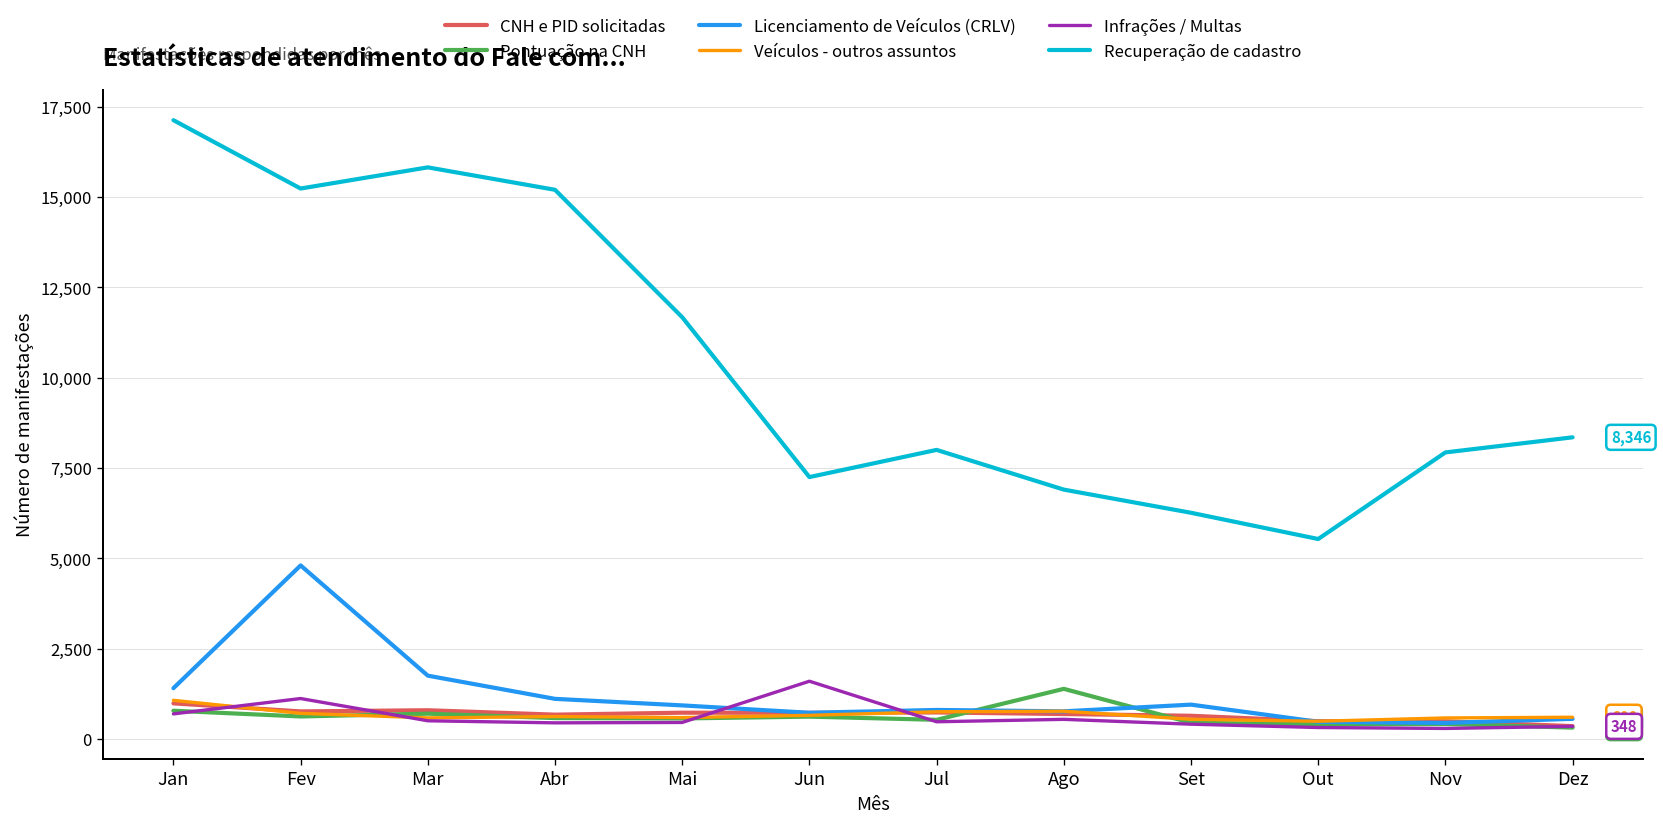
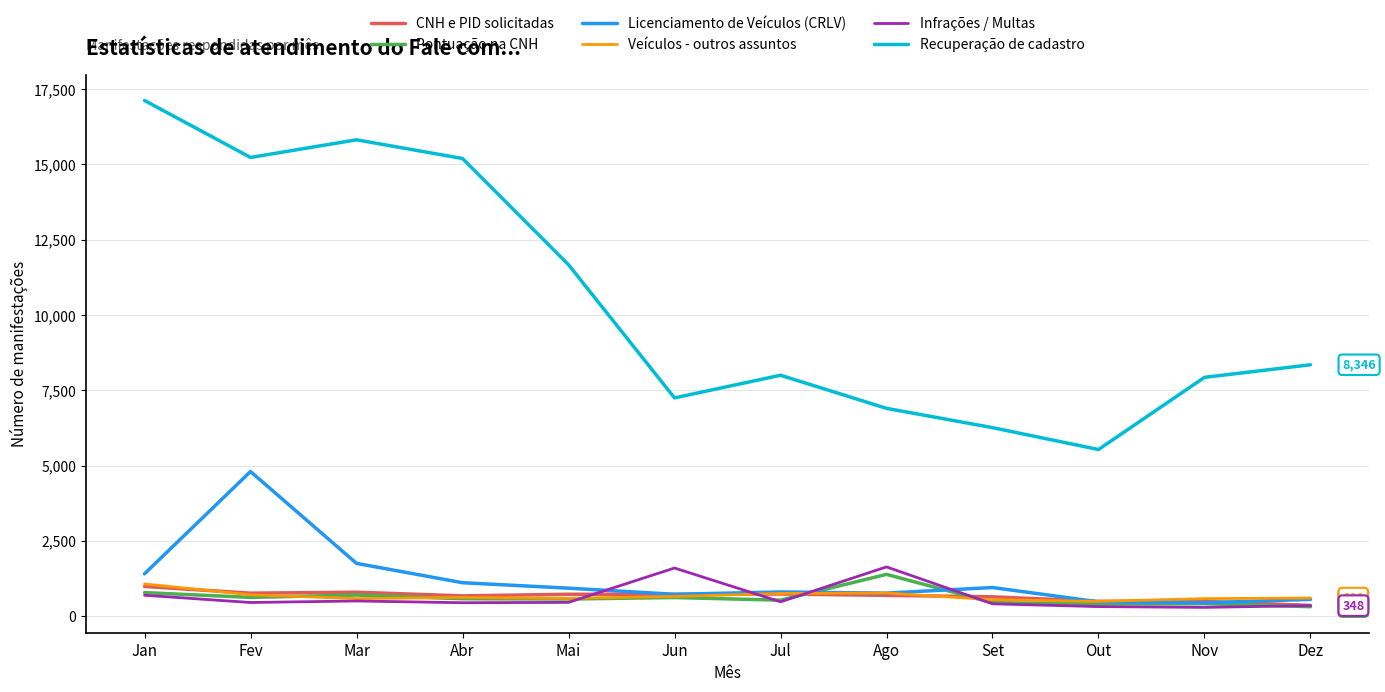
Infrações / Multas, Fev: 1,100 -> 500
Infrações / Multas, Ago: 500 -> 1,600
